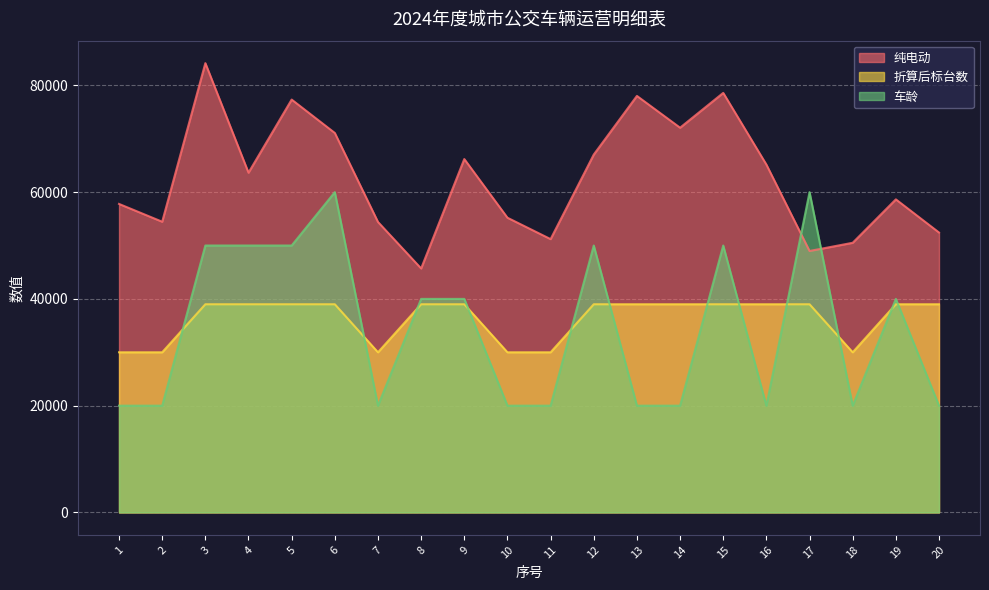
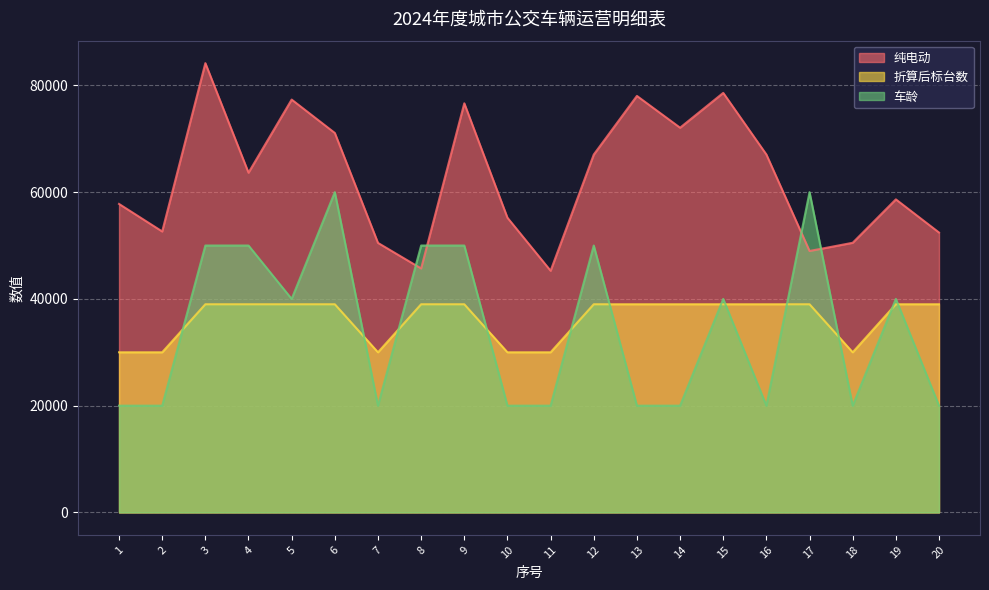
纯电动, 2: 54000 -> 53000
车龄, 5: 50000 -> 40000
纯电动, 7: 54000 -> 50000
车龄, 8: 40000 -> 50000
纯电动, 9: 66000 -> 77000
车龄, 9: 40000 -> 50000
纯电动, 11: 51000 -> 45000
车龄, 15: 50000 -> 40000
纯电动, 16: 65000 -> 67000
